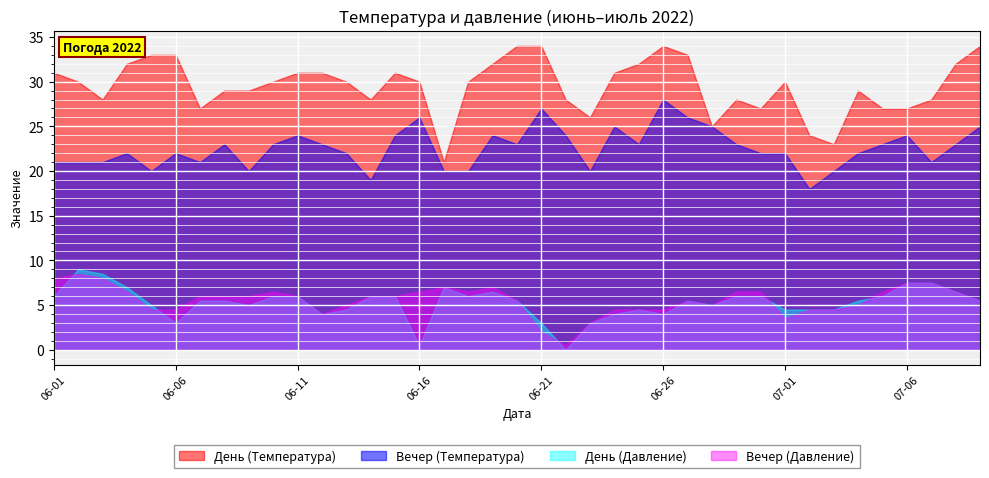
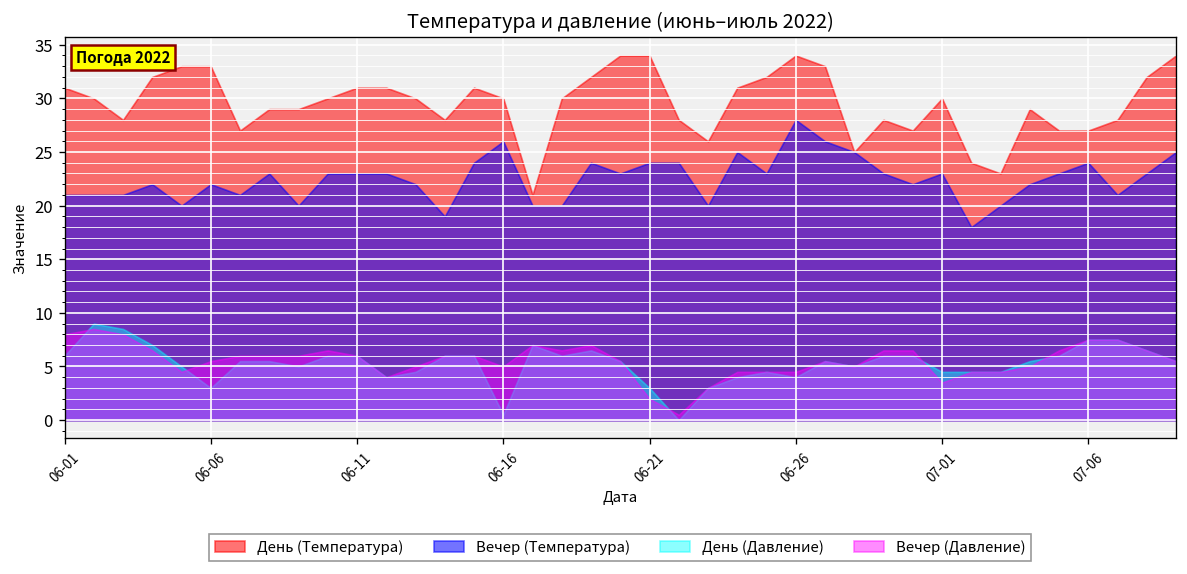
Вечер (Давление), 06-06: 5 -> 6
Вечер (Температура), 06-11: 24 -> 23
Вечер (Давление), 06-16: 7 -> 5
Вечер (Температура), 06-21: 27 -> 24
Вечер (Температура), 07-01: 22 -> 23
